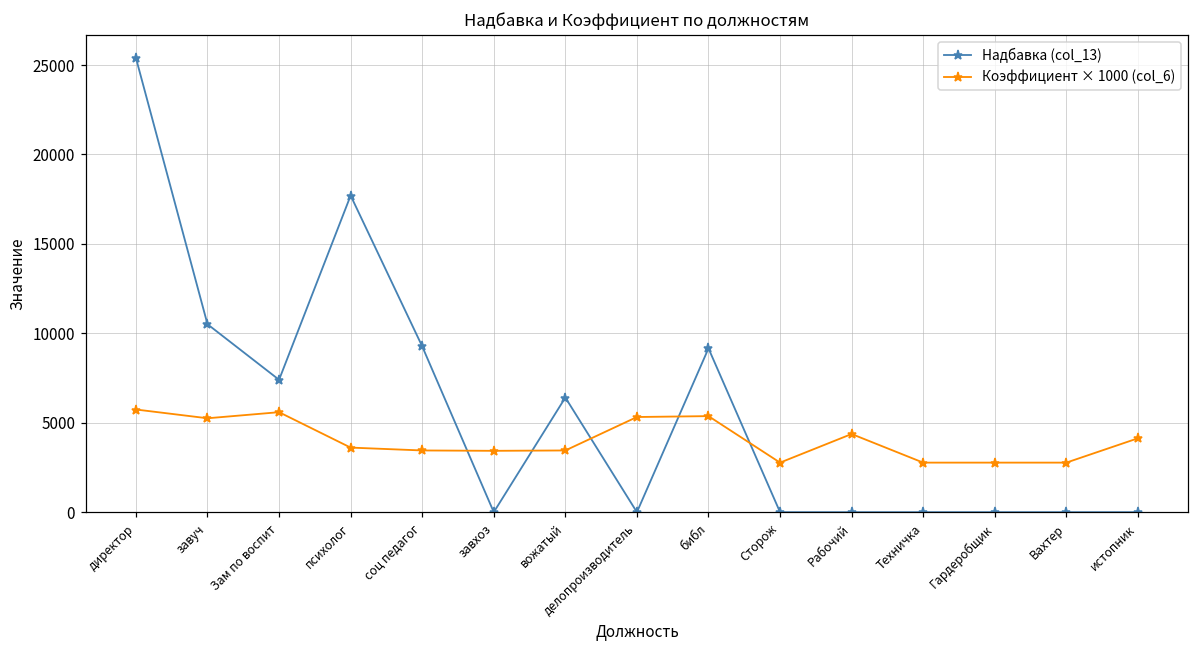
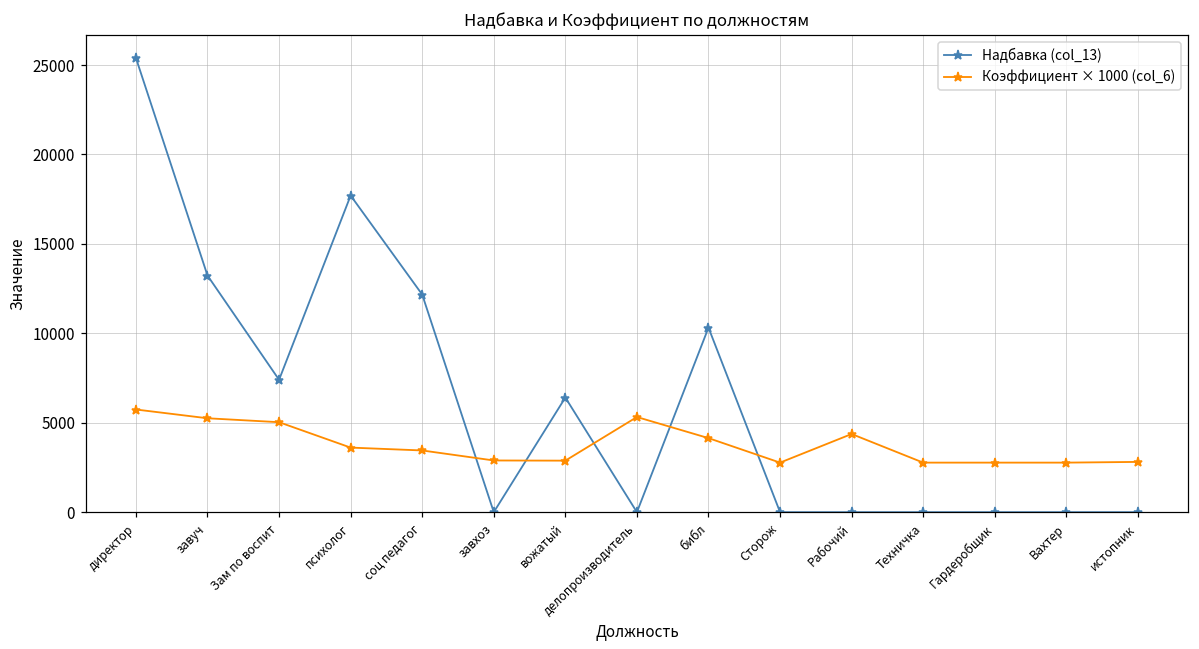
Надбавка (col_13), завуч: 10500 -> 13200
Коэффициент × 1000 (col_6), Зам по воспит: 5600 -> 5000
Надбавка (col_13), соц педагог: 9300 -> 12200
Коэффициент × 1000 (col_6), завхоз: 3400 -> 2900
Коэффициент × 1000 (col_6), вожатый: 3500 -> 2900
Надбавка (col_13), библ: 9200 -> 10300
Коэффициент × 1000 (col_6), библ: 5400 -> 4100
Коэффициент × 1000 (col_6), истопник: 4100 -> 2800
